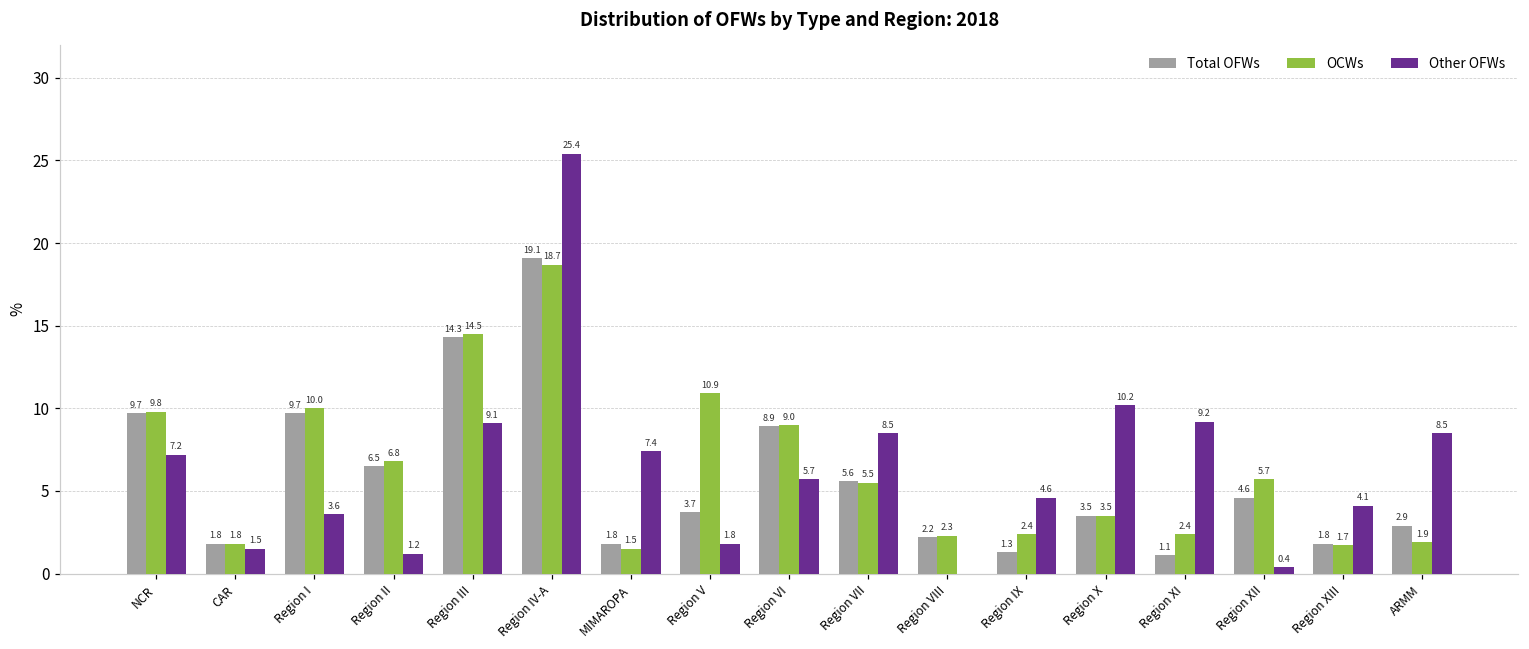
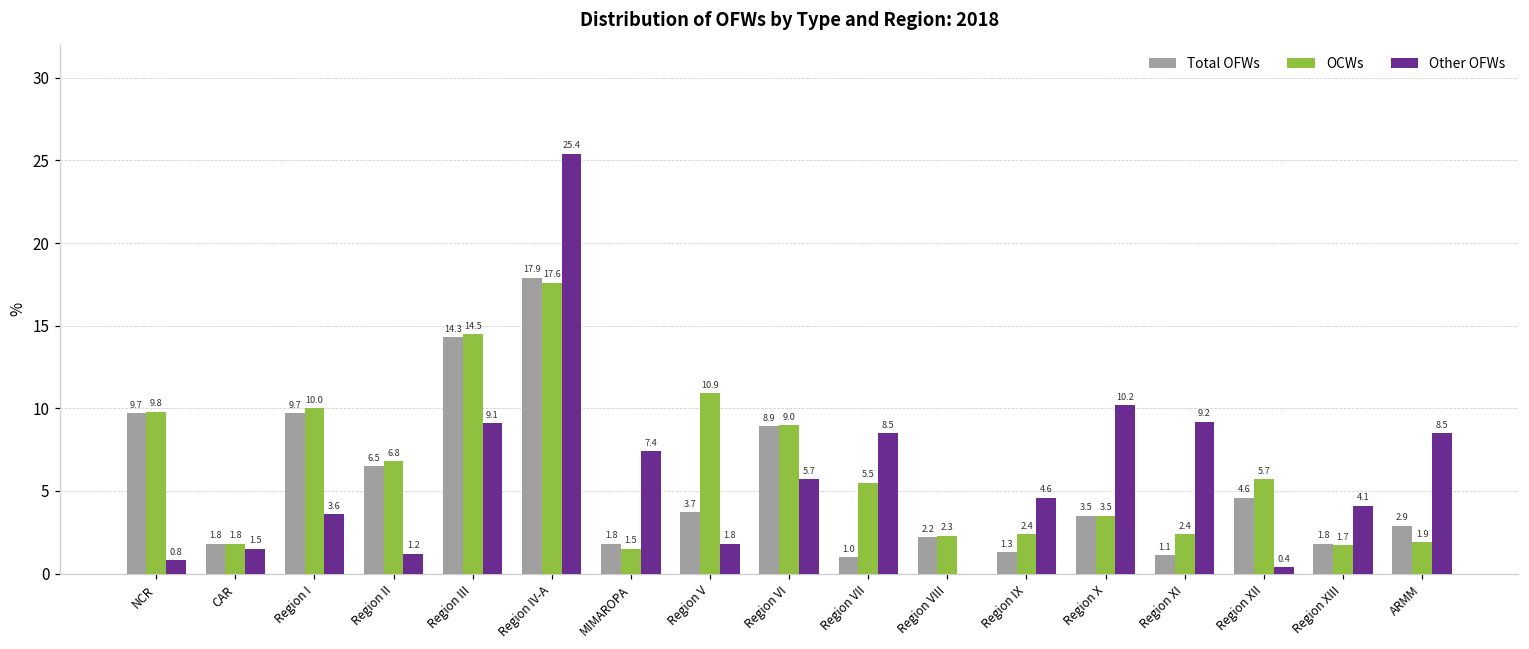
Other OFWs, NCR: 7.2 -> 0.8
Total OFWs, Region IV-A: 19.1 -> 17.9
OCWs, Region IV-A: 18.7 -> 17.6
Total OFWs, Region VII: 5.6 -> 1.0
